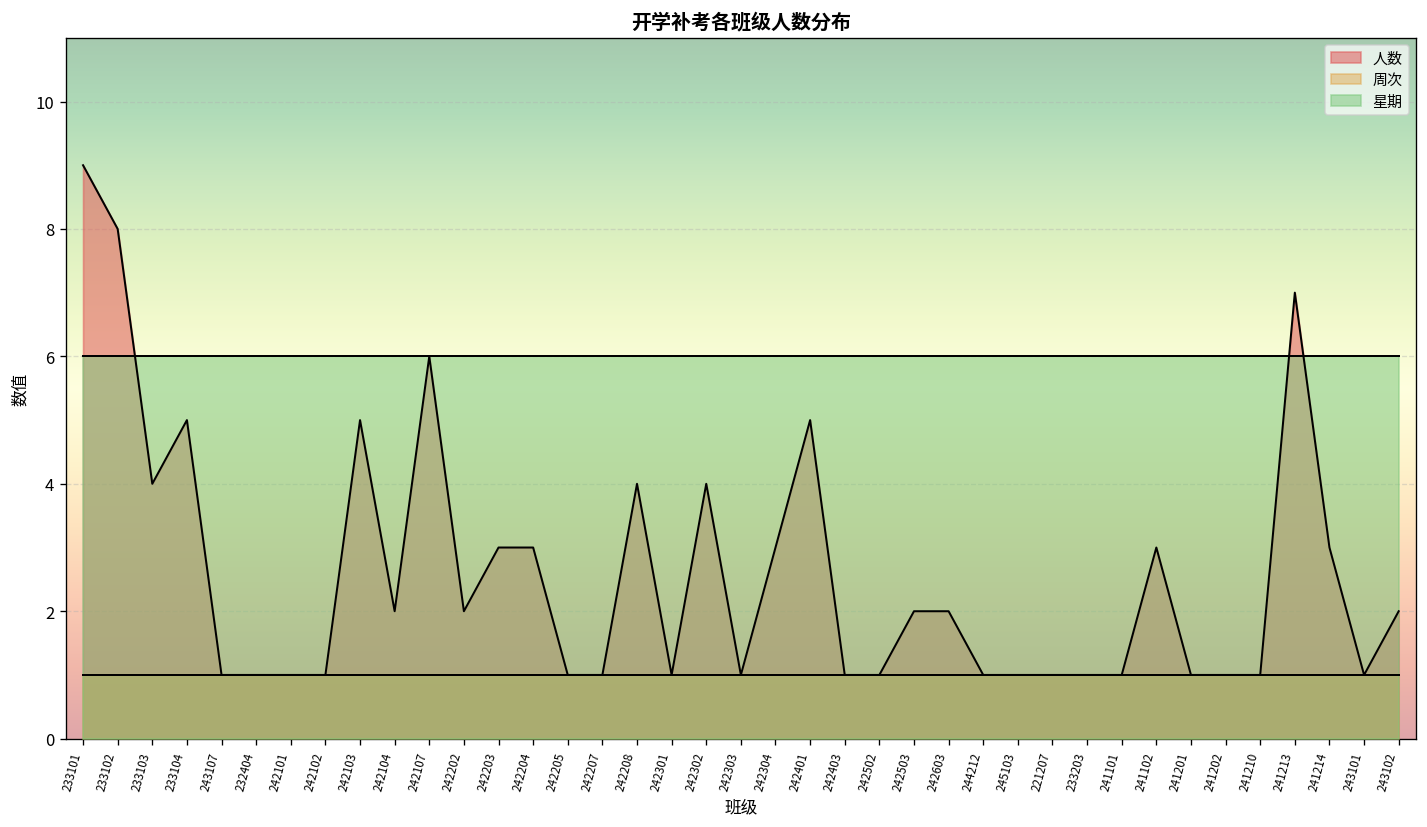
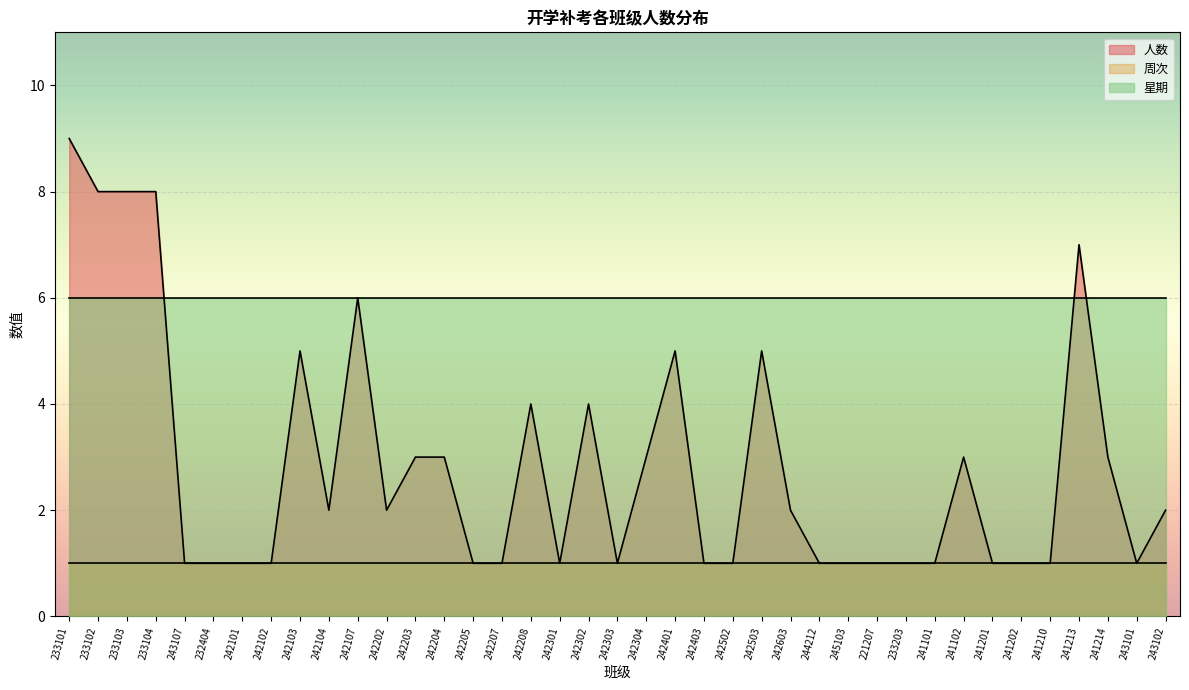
人数, 233103: 4 -> 8
人数, 233104: 5 -> 8
人数, 242503: 2 -> 5
